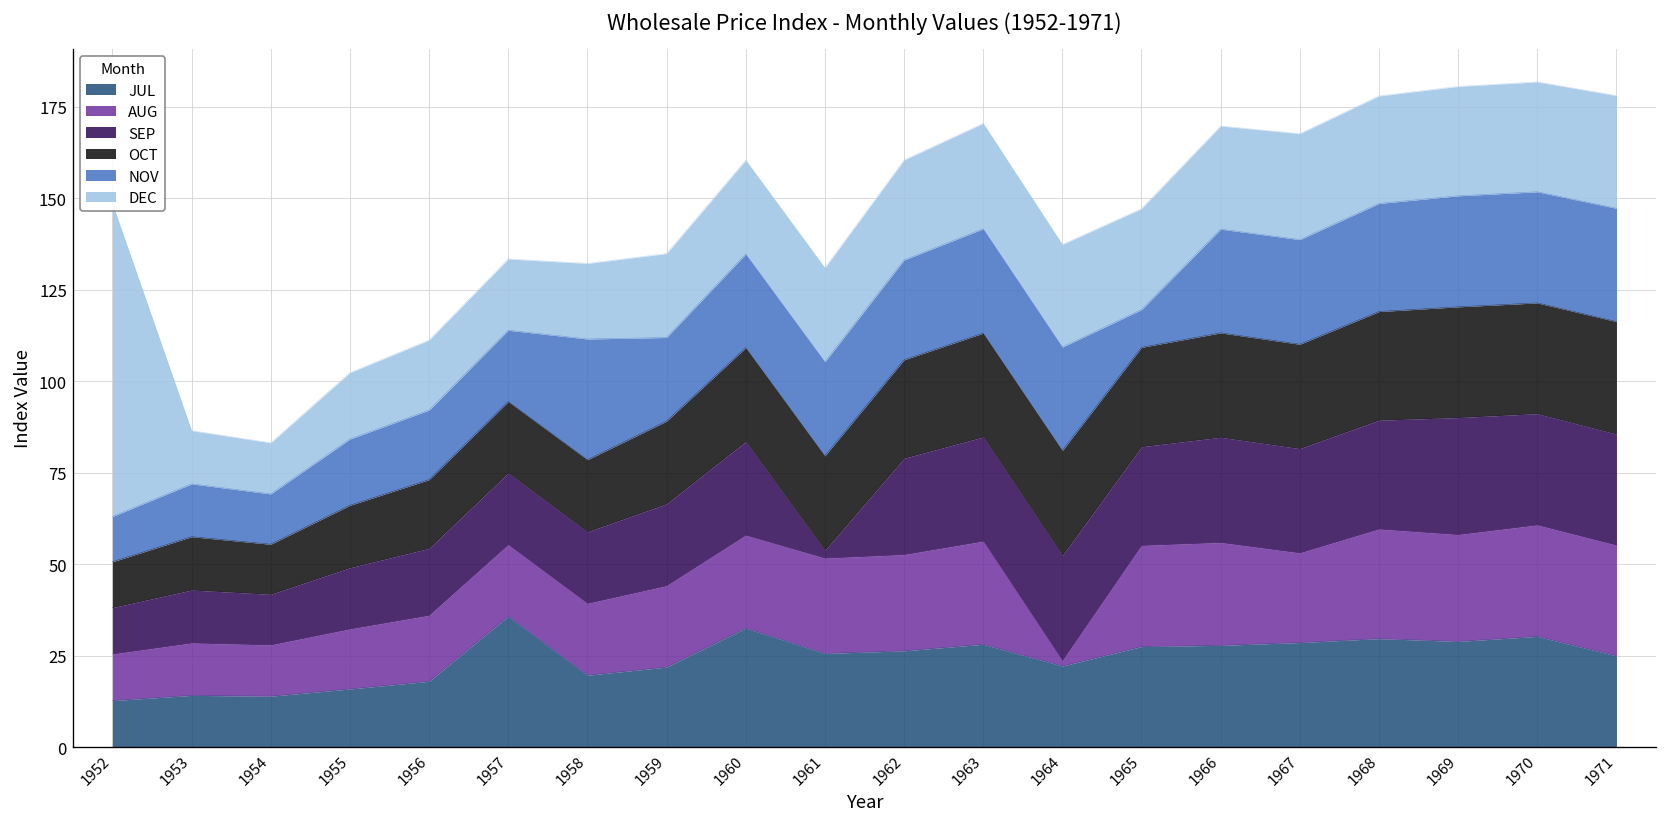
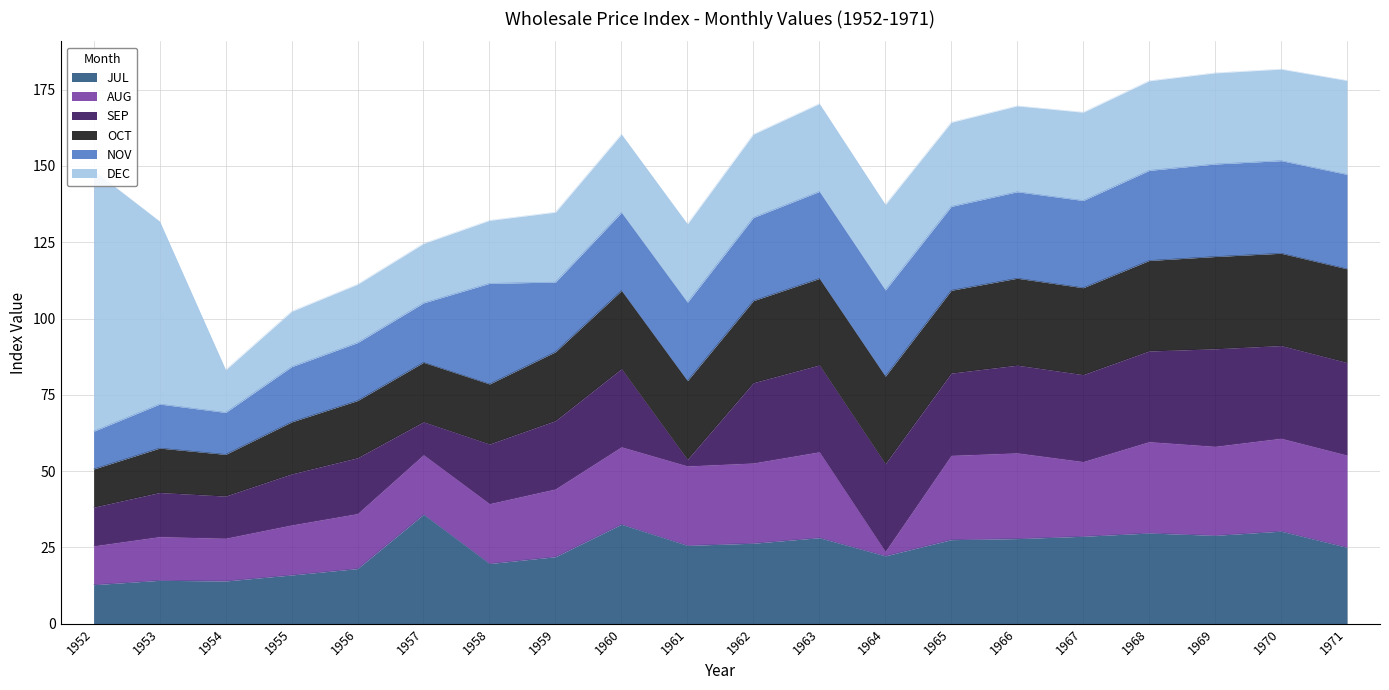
DEC, 1953: 15 -> 60
SEP, 1957: 20 -> 11
NOV, 1965: 10 -> 27
